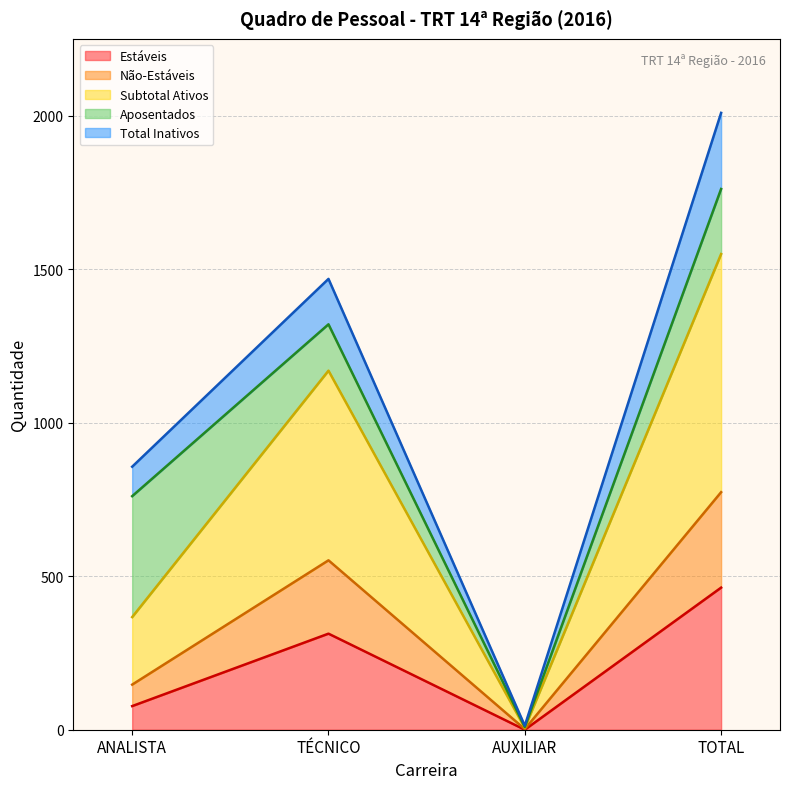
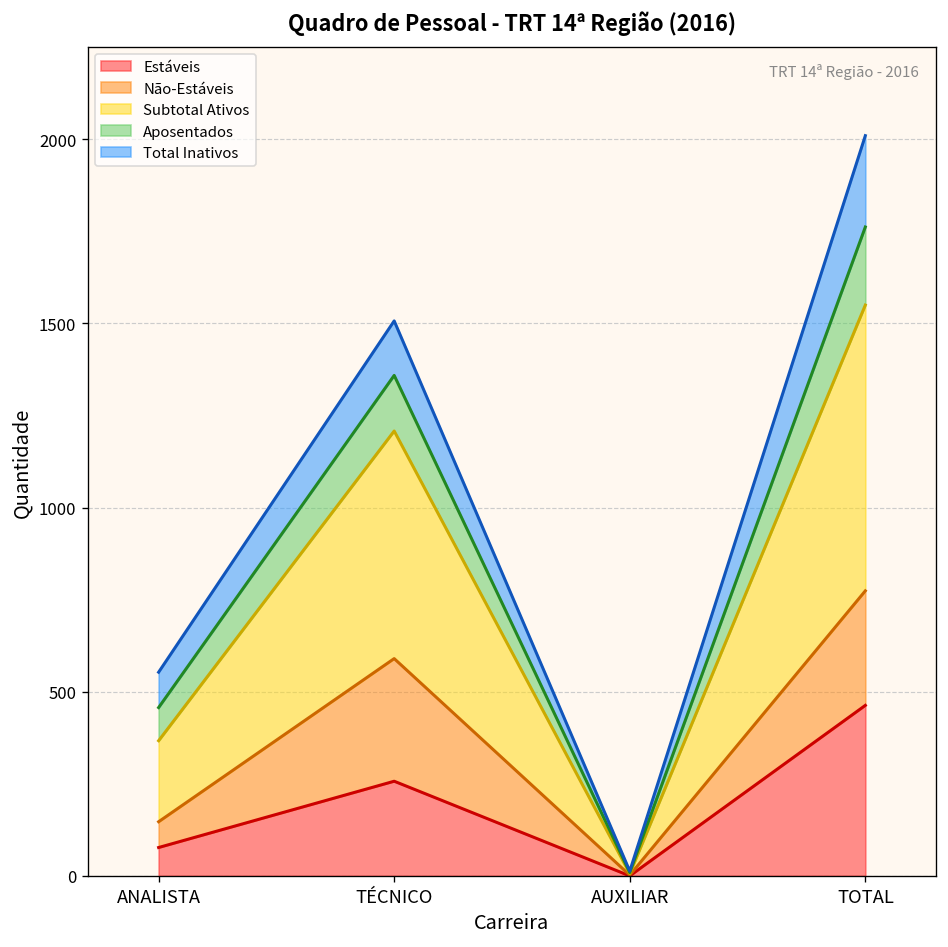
Aposentados, ANALISTA: 390 -> 90
Estáveis, TÉCNICO: 310 -> 260
Não-Estáveis, TÉCNICO: 240 -> 330
